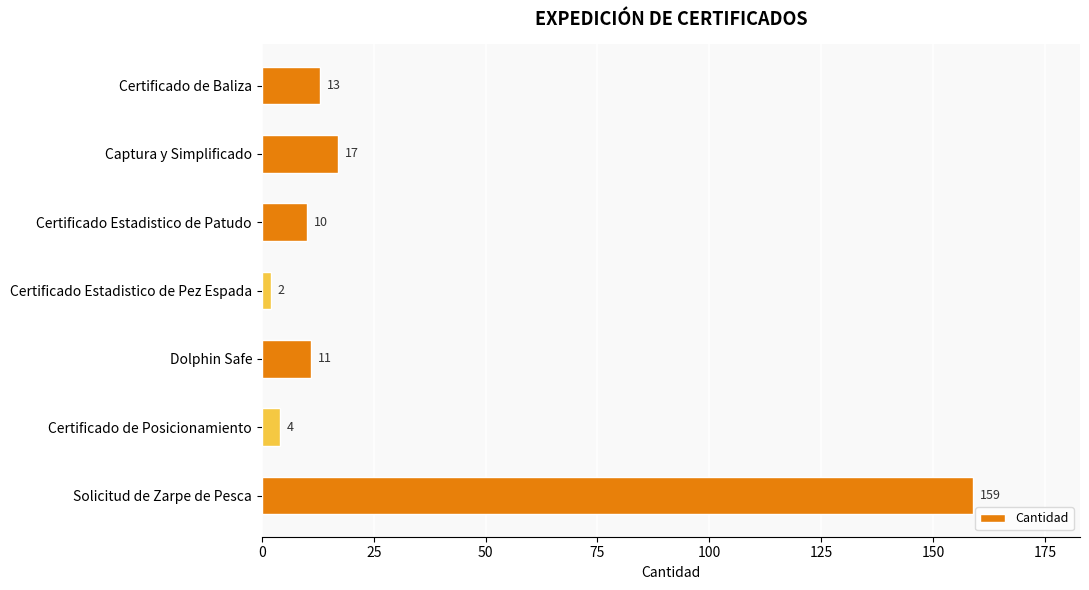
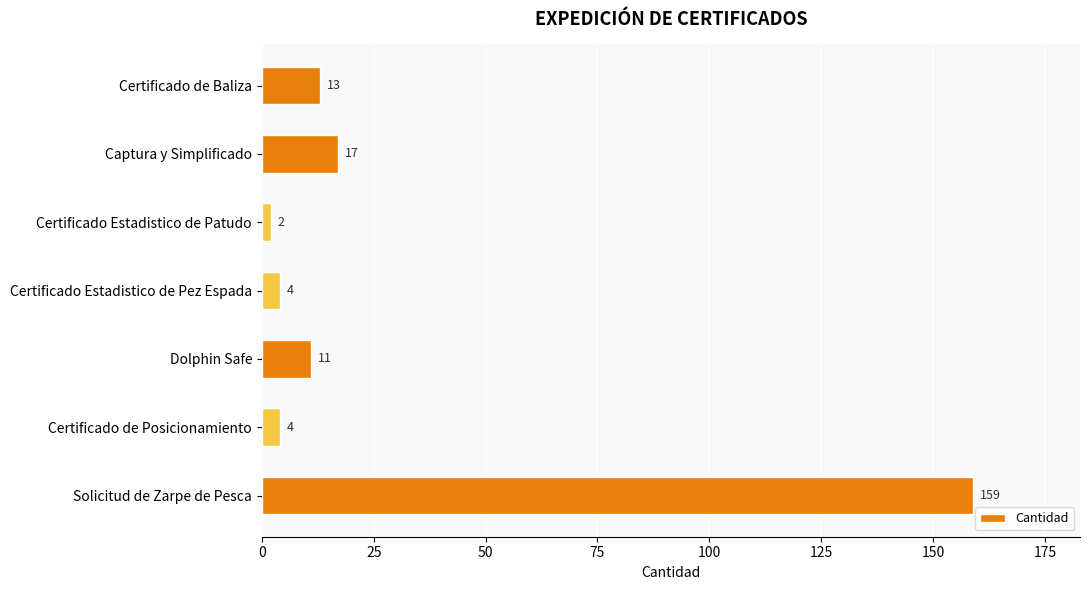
Certificado Estadistico de Patudo: 10 -> 2
Certificado Estadistico de Pez Espada: 2 -> 4
